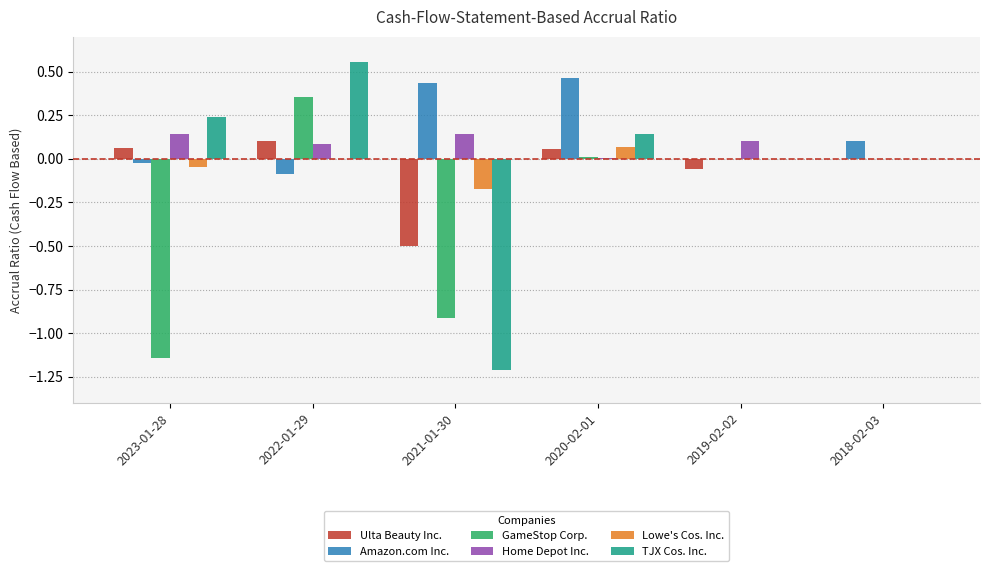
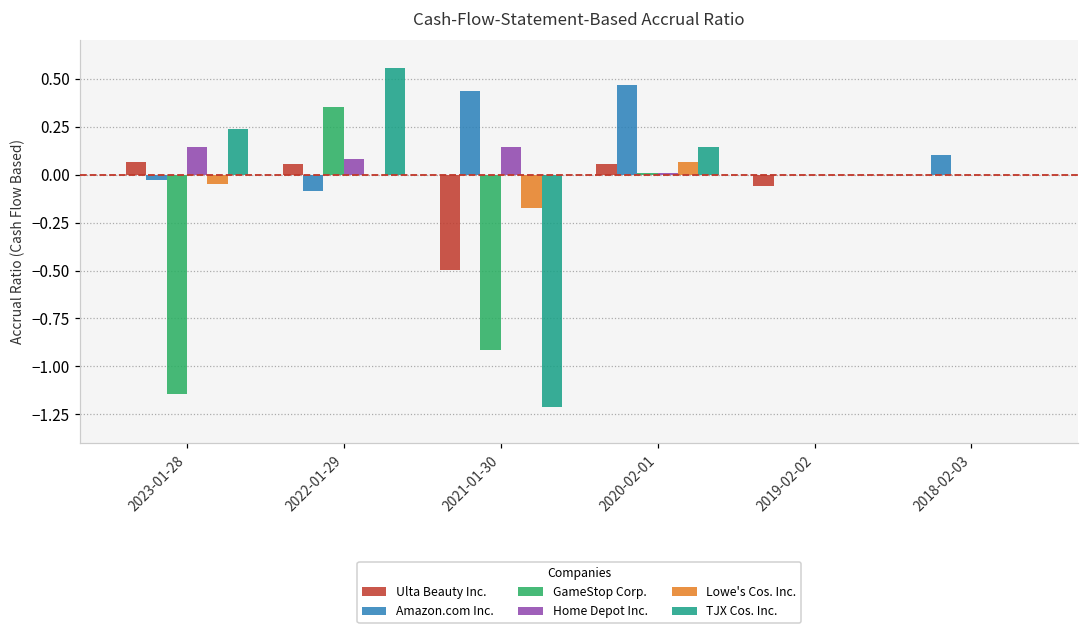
Ulta Beauty Inc., 2022-01-29: 0.10 -> 0.05
Home Depot Inc., 2019-02-02: 0.1 -> 0.0
